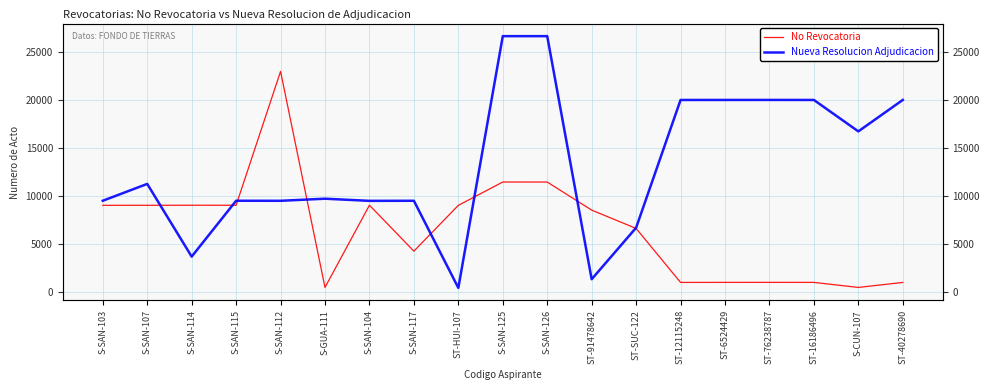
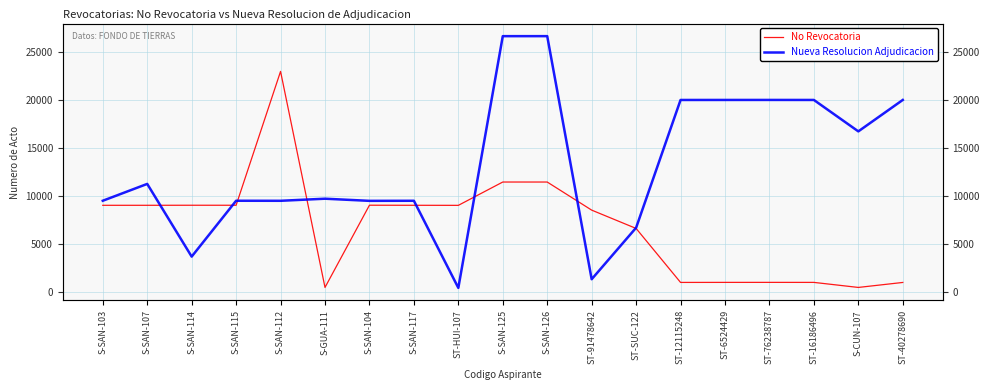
No Revocatoria, S-SAN-117: 4000 -> 9000
